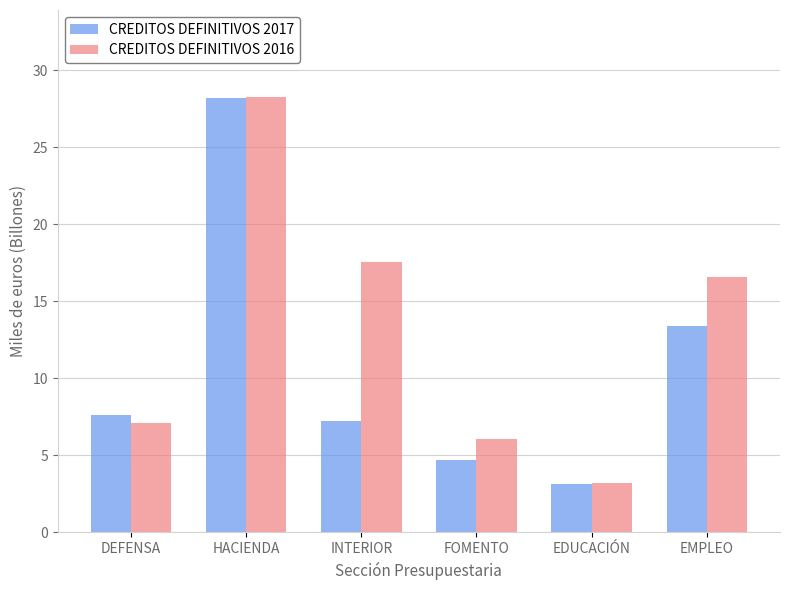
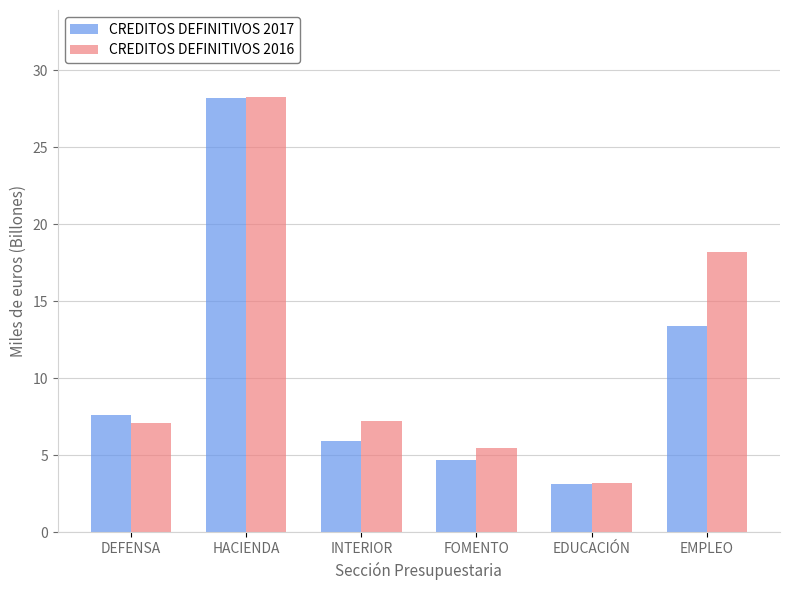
CREDITOS DEFINITIVOS 2017, INTERIOR: 7.3 -> 5.9
CREDITOS DEFINITIVOS 2016, INTERIOR: 17.6 -> 7.2
CREDITOS DEFINITIVOS 2016, FOMENTO: 6.1 -> 5.5
CREDITOS DEFINITIVOS 2016, EMPLEO: 16.6 -> 18.2
